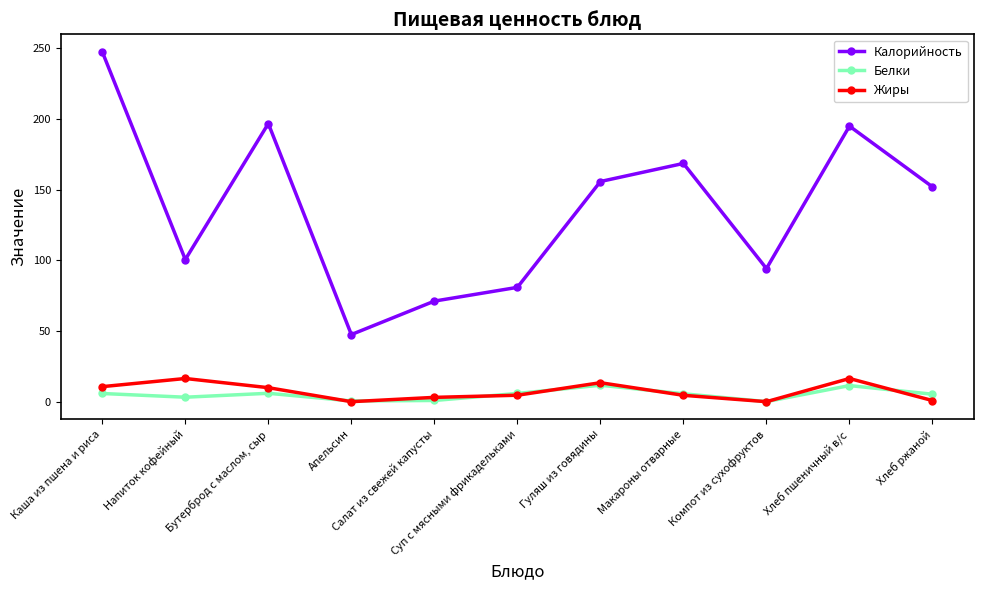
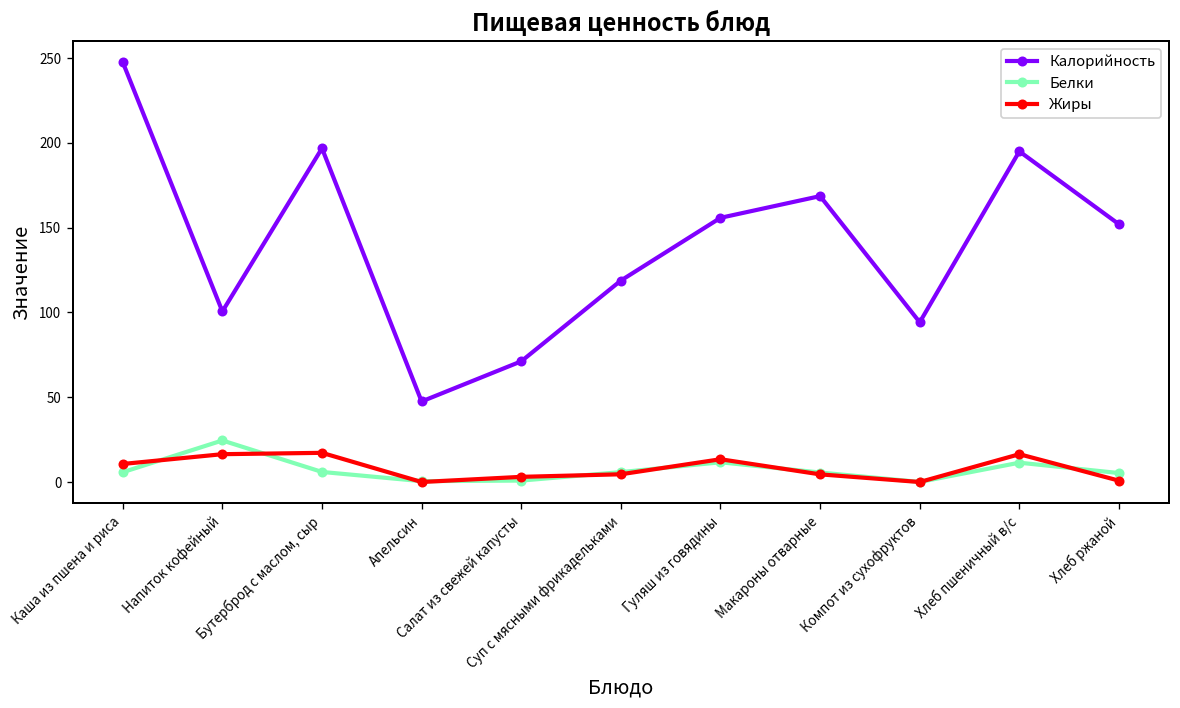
Белки, Напиток кофейный: 3 -> 25
Жиры, Бутерброд с маслом, сыр: 10 -> 17
Калорийность, Суп с мясными фрикадельками: 81 -> 119
